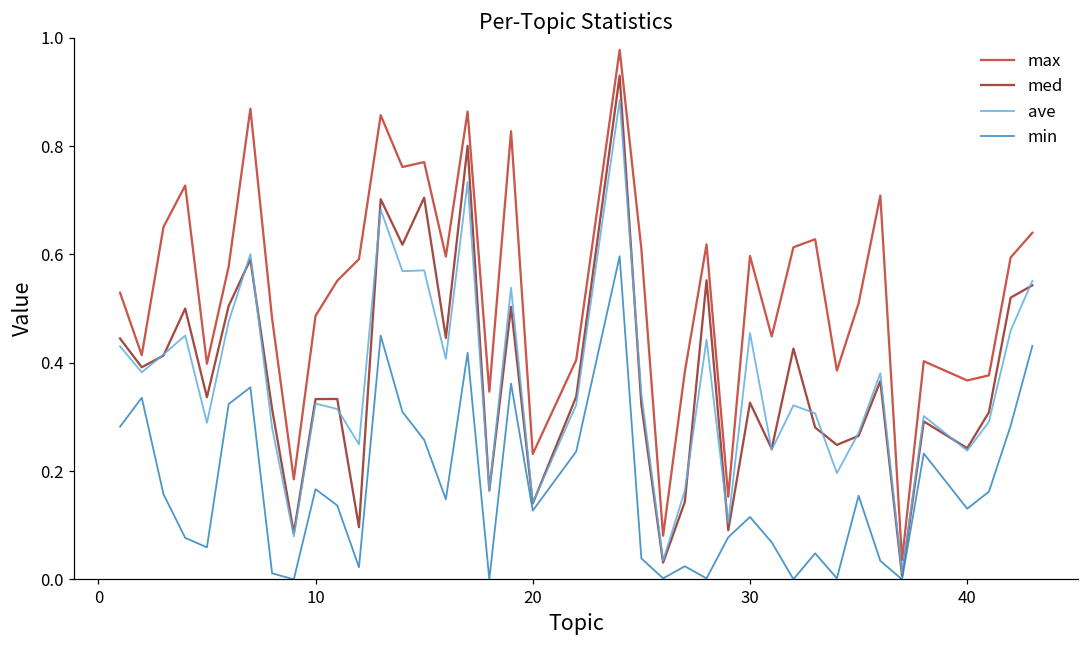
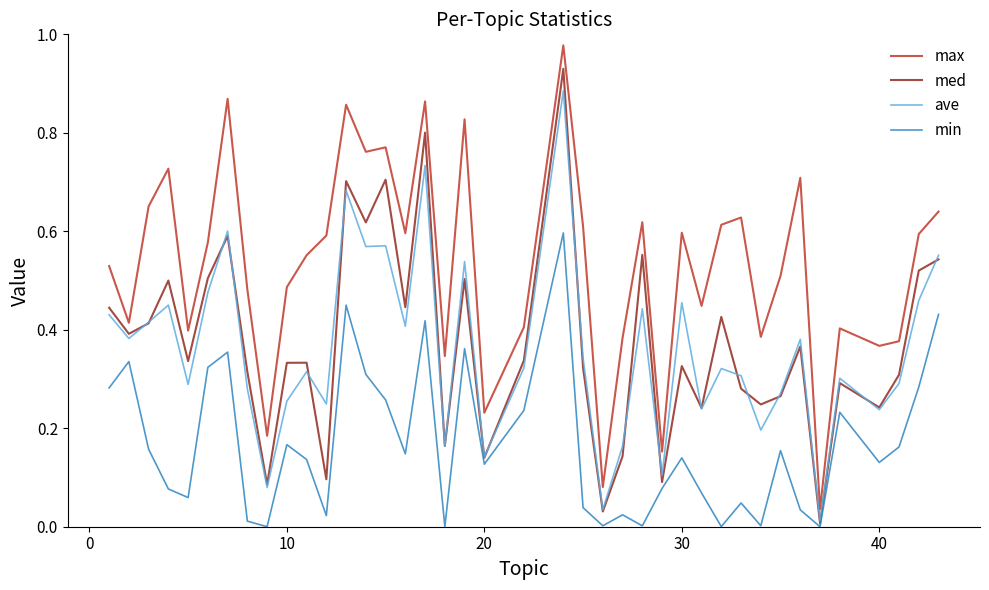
ave, 10: 0.32 -> 0.26
min, 30: 0.12 -> 0.14
